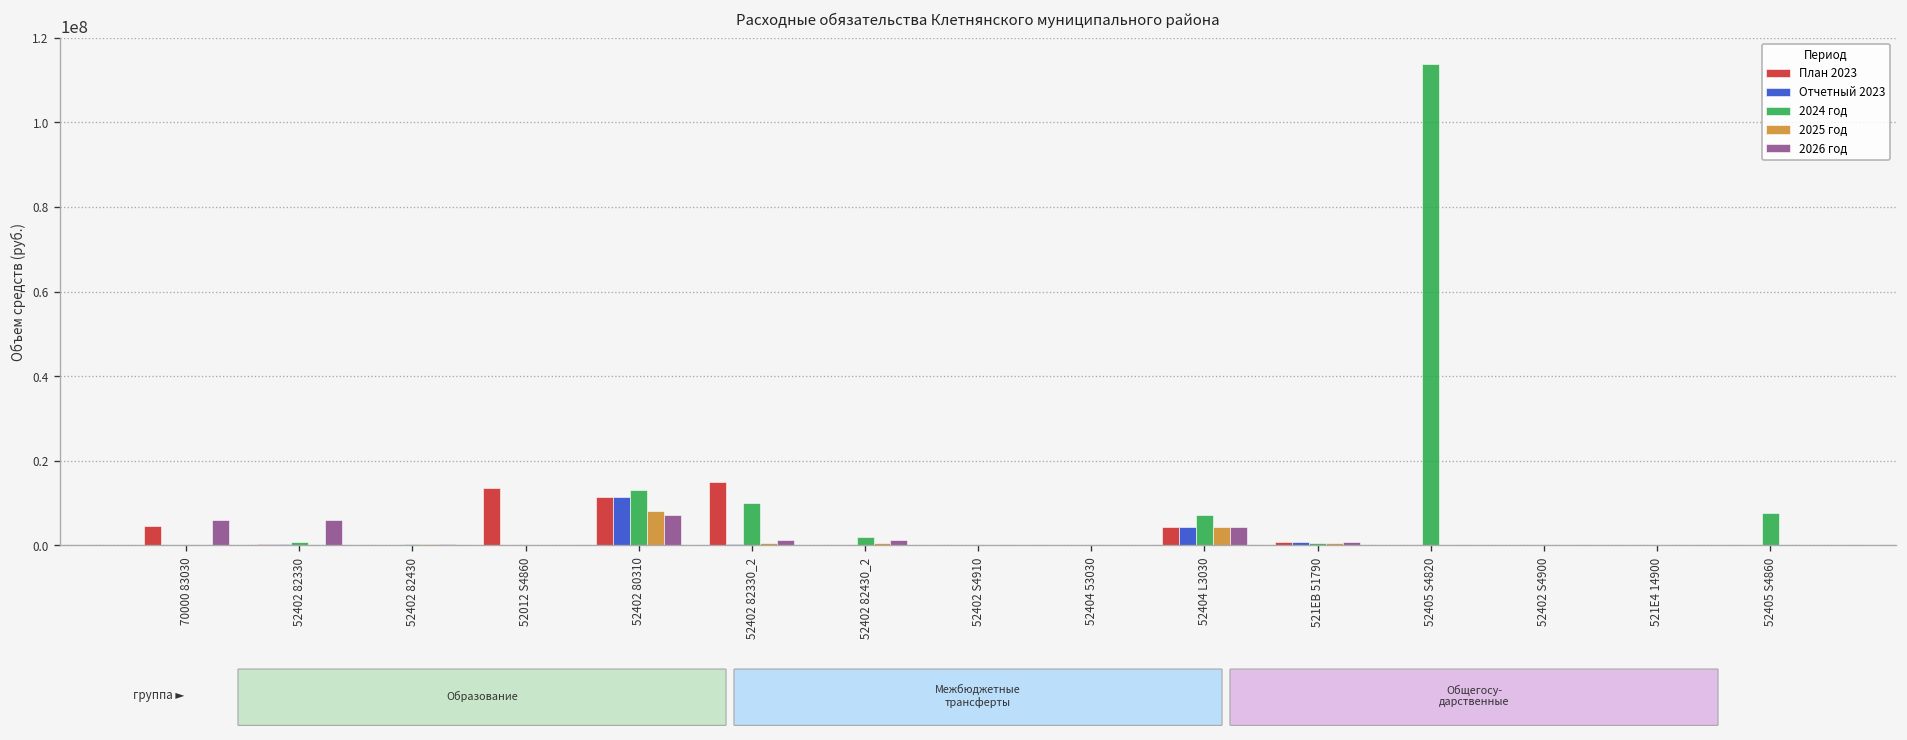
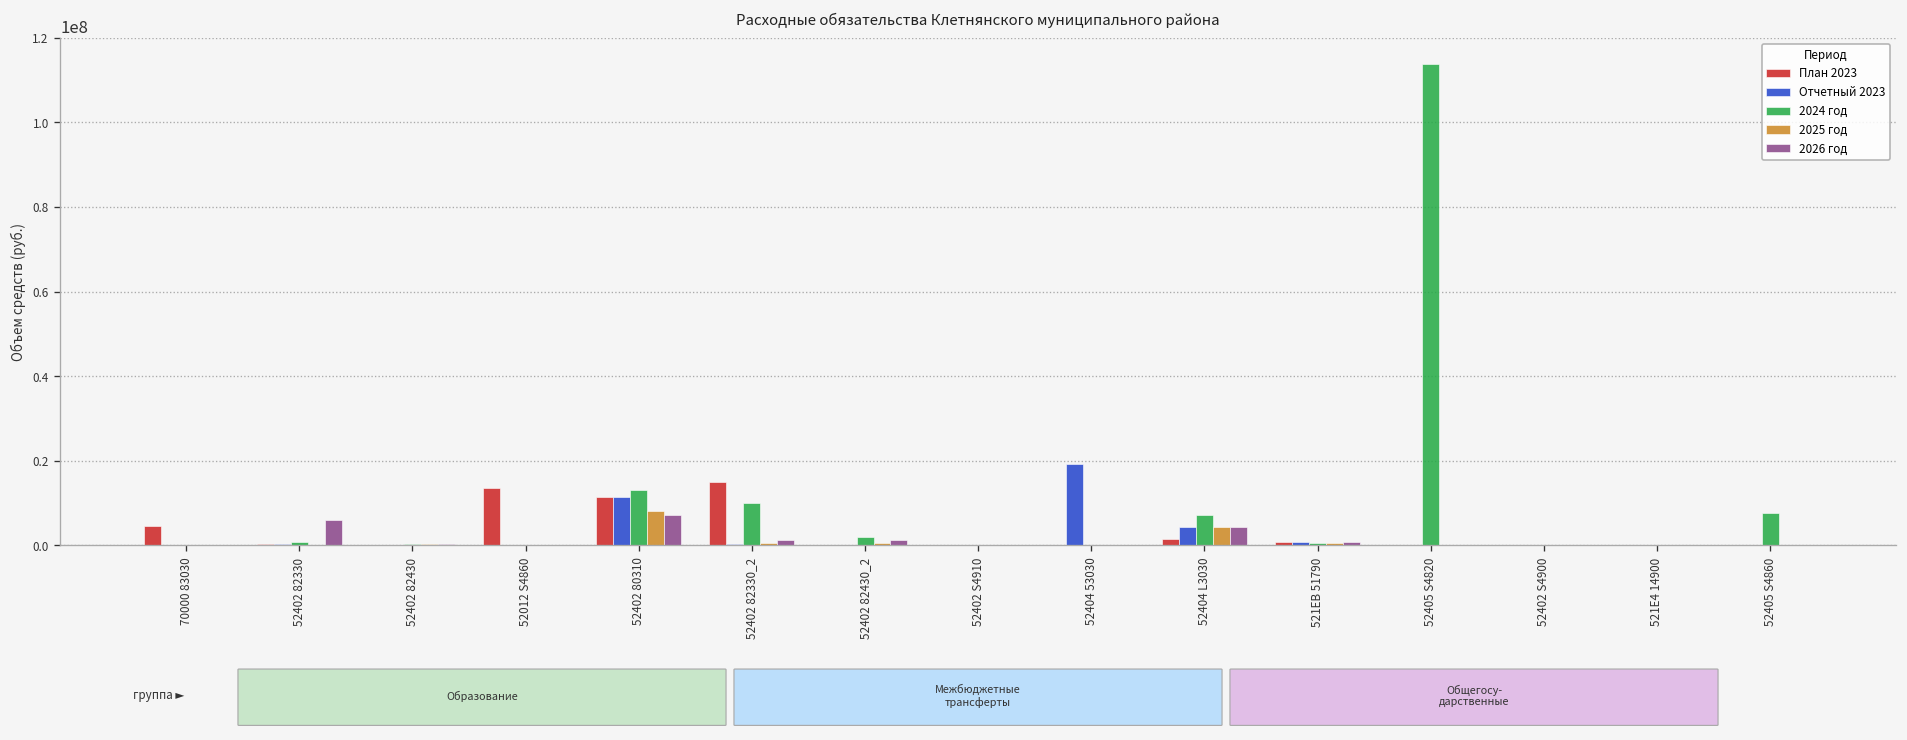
2026 год, 70000 83030: 6000000 -> 0
Отчетный 2023, 52404 53030: 0 -> 19000000
План 2023, 52404 L3030: 4000000 -> 1000000
